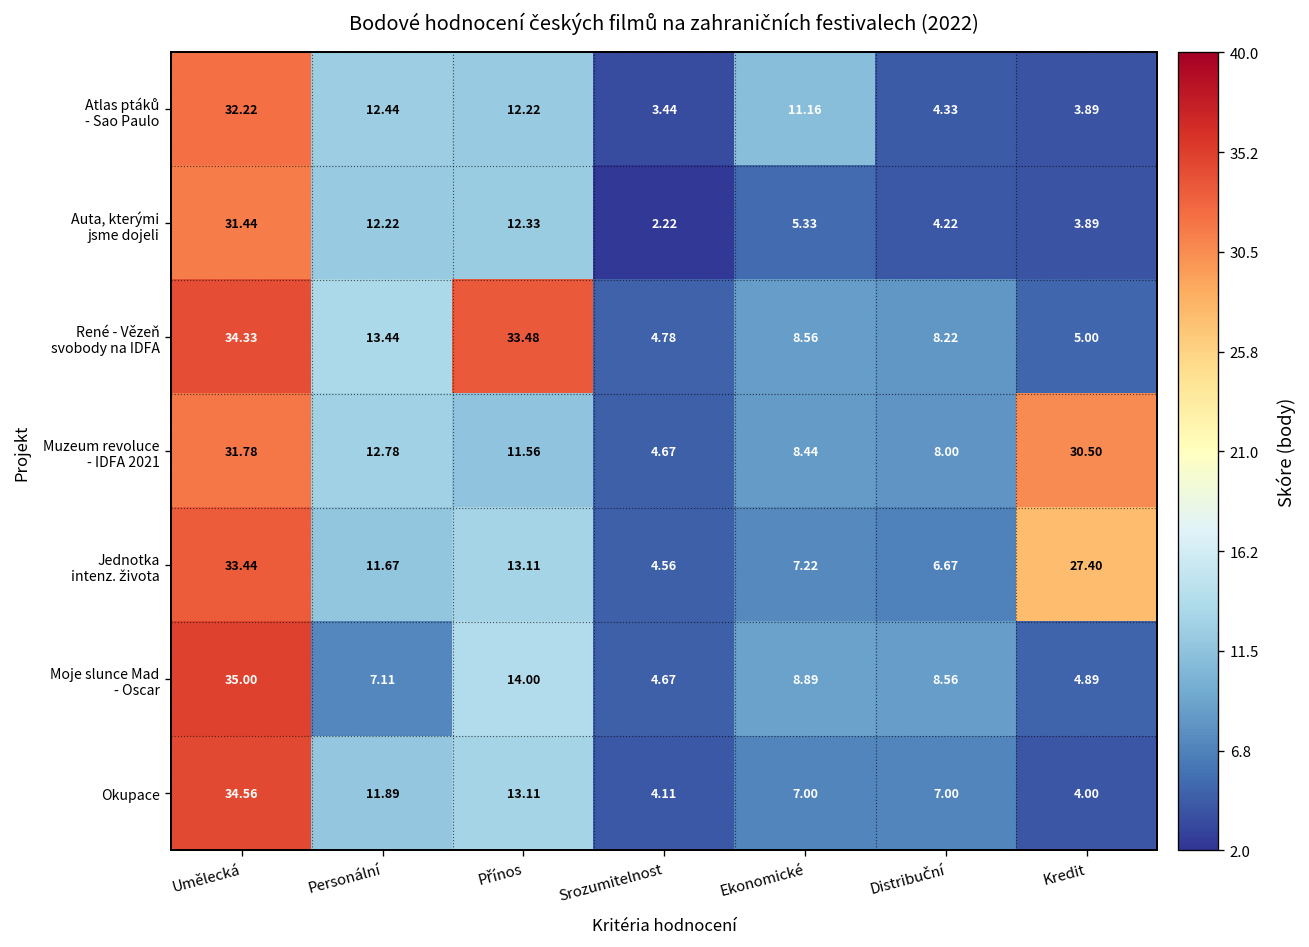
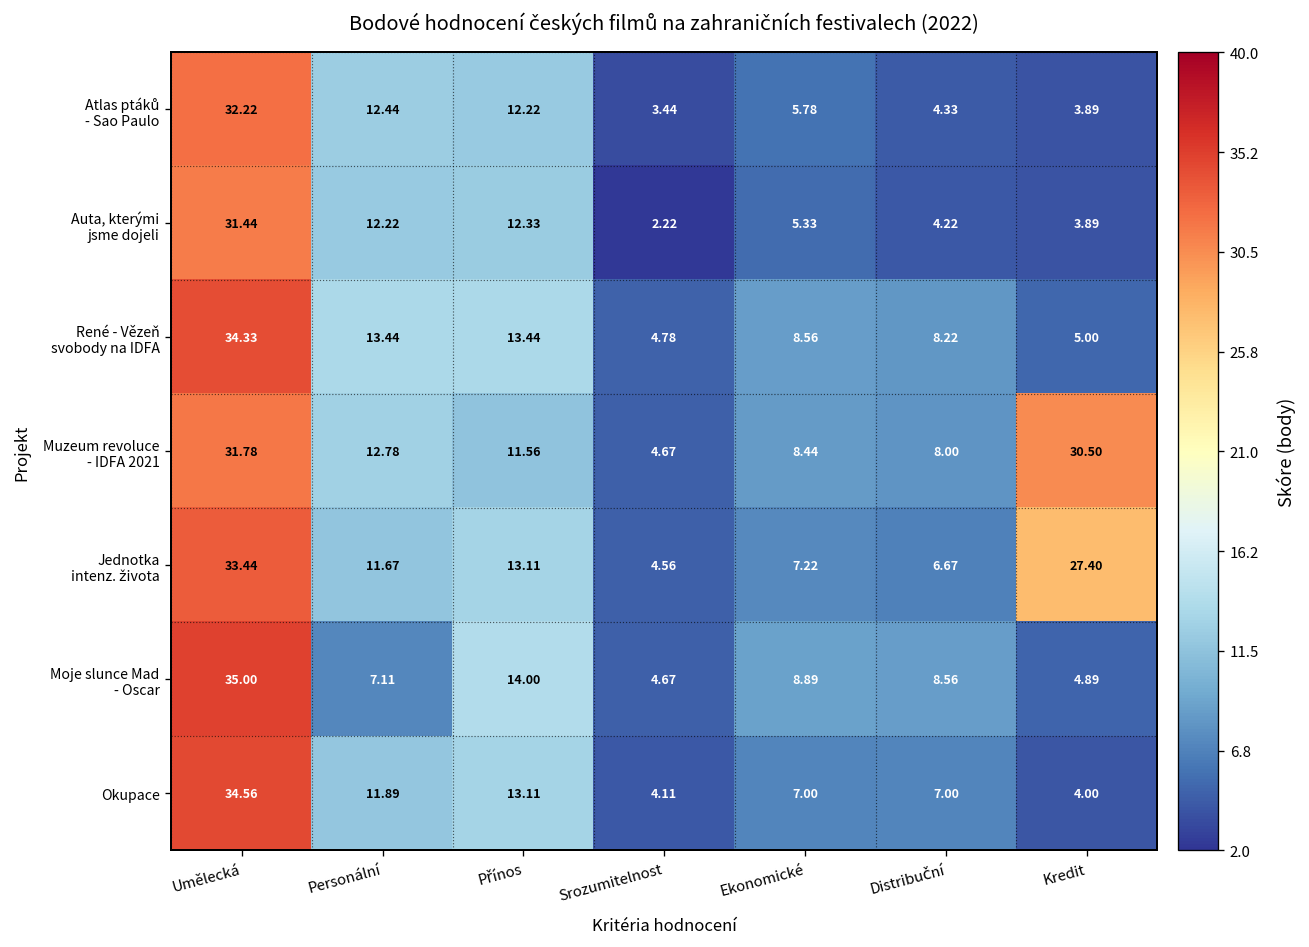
Atlas ptáků - Sao Paulo, Ekonomické: 11.16 -> 5.78
René - Vězeň svobody na IDFA, Přínos: 33.48 -> 13.44
